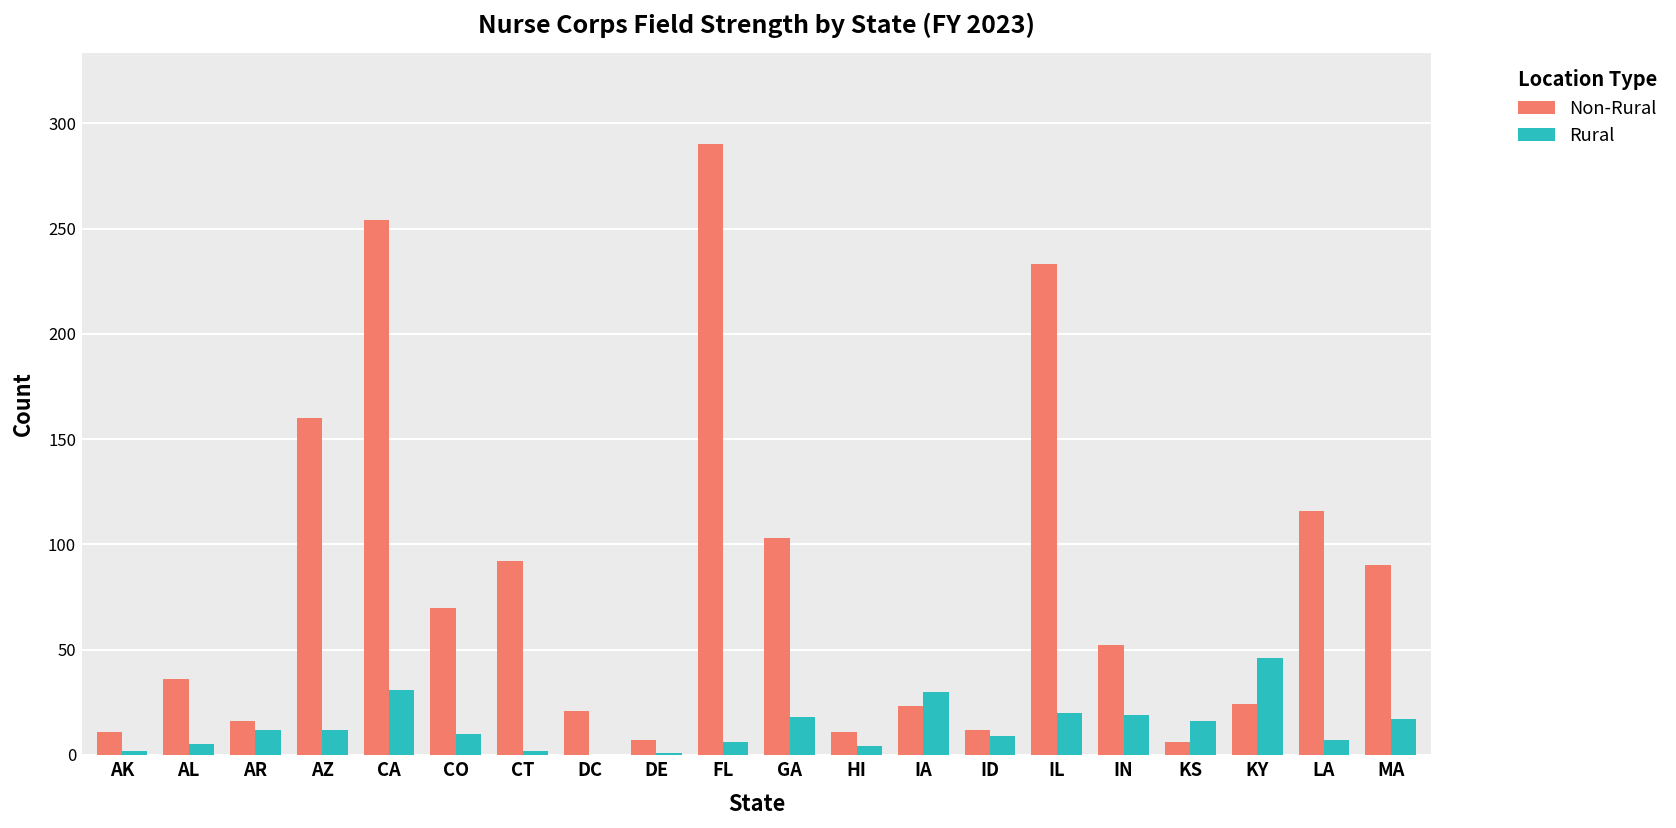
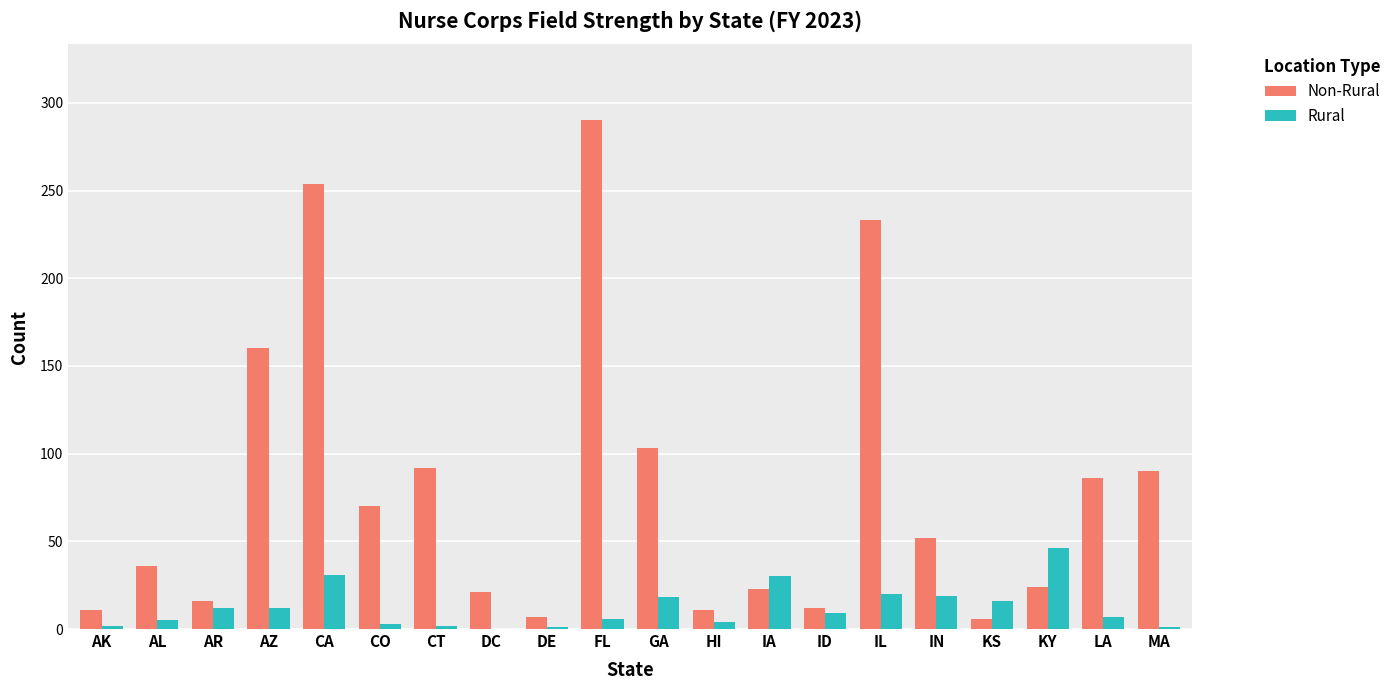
Rural, CO: 10 -> 3
Non-Rural, LA: 116 -> 86
Rural, MA: 17 -> 1
